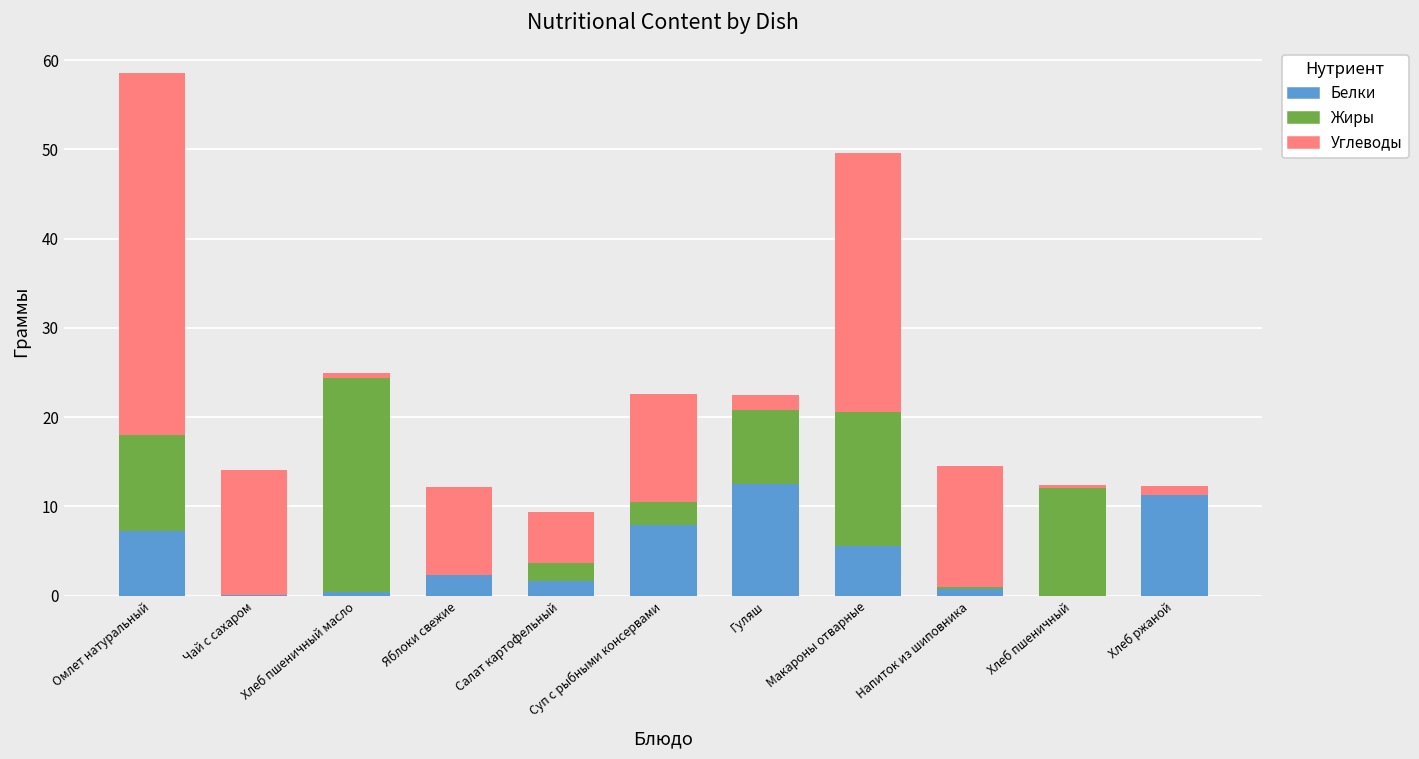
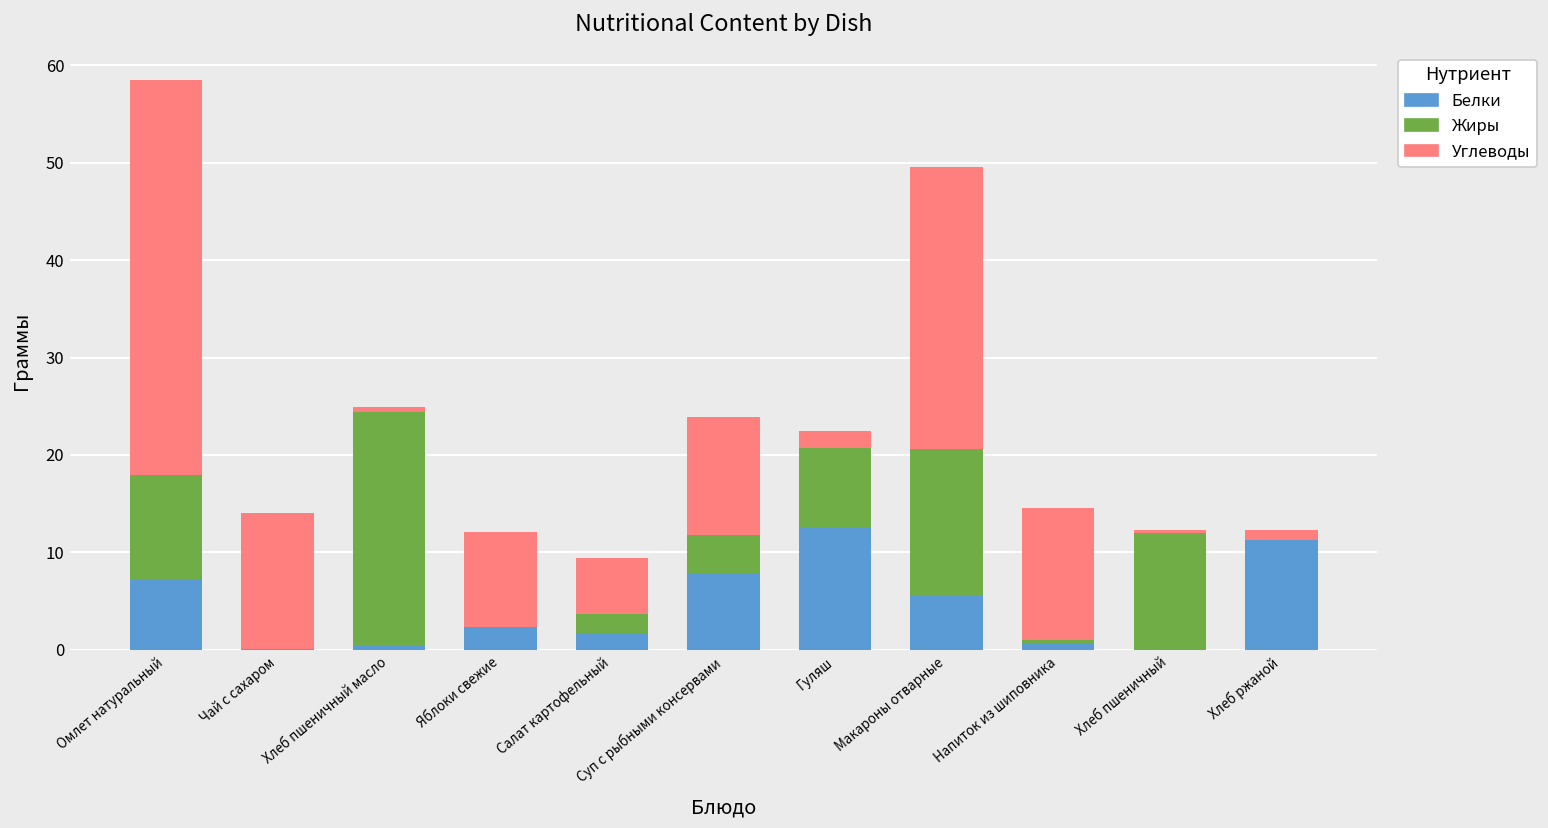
Жиры, Суп с рыбными консервами: 3 -> 4
